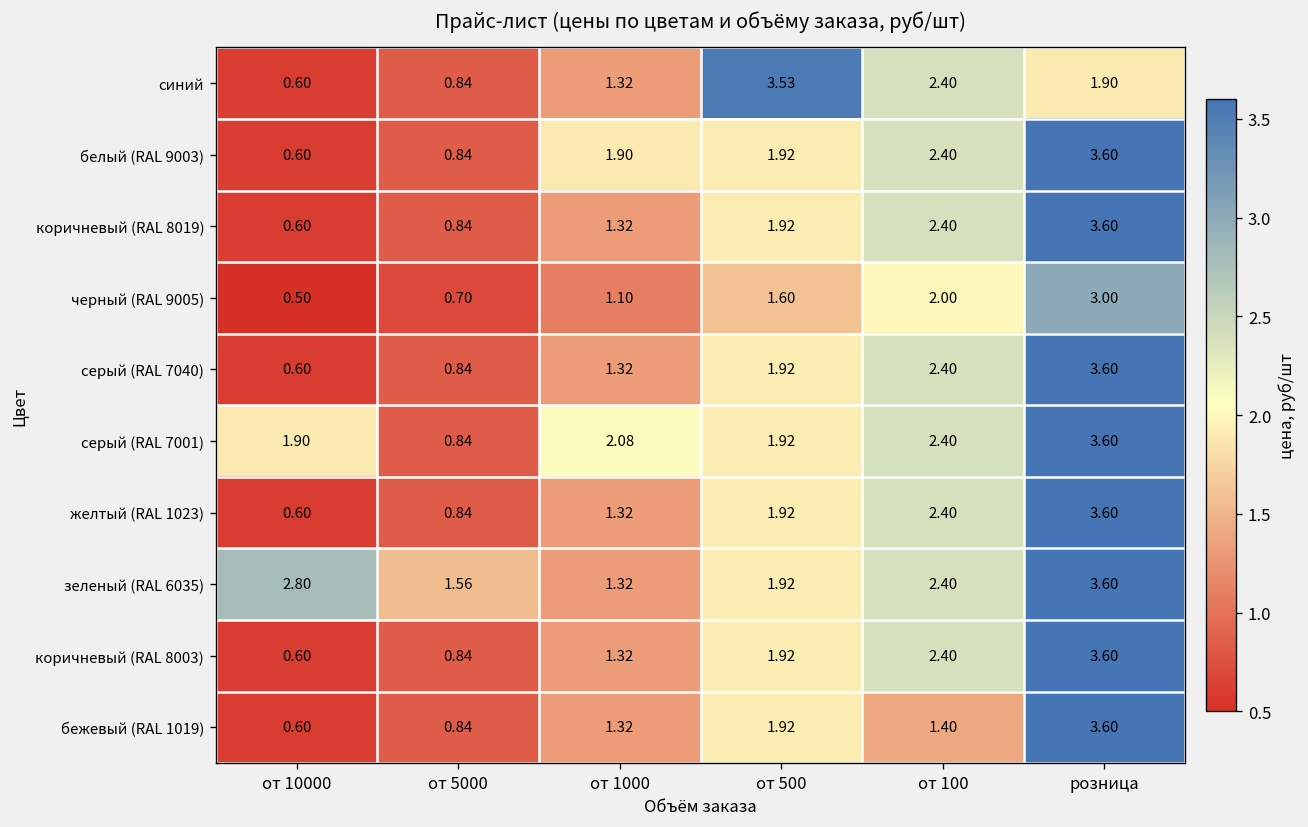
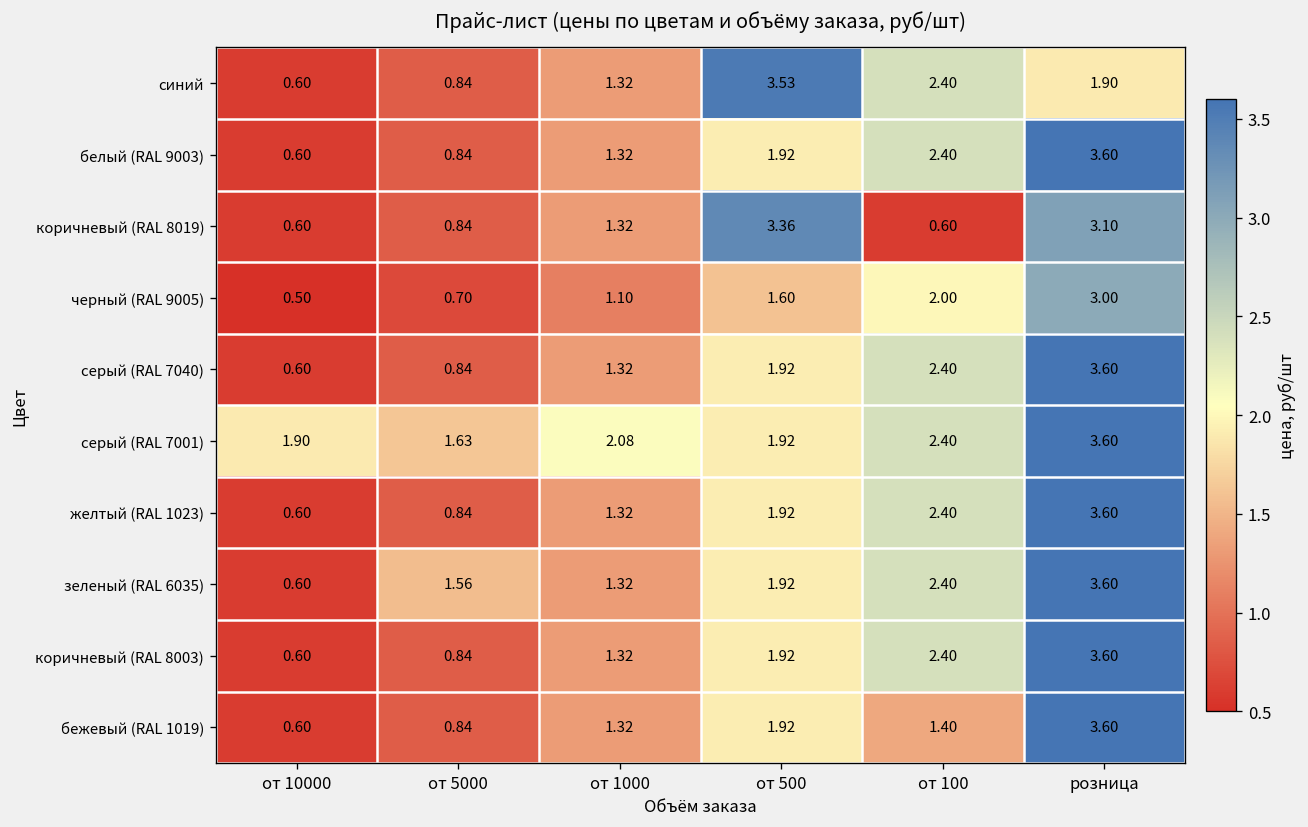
белый (RAL 9003), от 1000: 1.90 -> 1.32
коричневый (RAL 8019), от 500: 1.92 -> 3.36
коричневый (RAL 8019), от 100: 2.40 -> 0.60
коричневый (RAL 8019), розница: 3.60 -> 3.10
серый (RAL 7001), от 5000: 0.84 -> 1.63
зеленый (RAL 6035), от 10000: 2.80 -> 0.60
